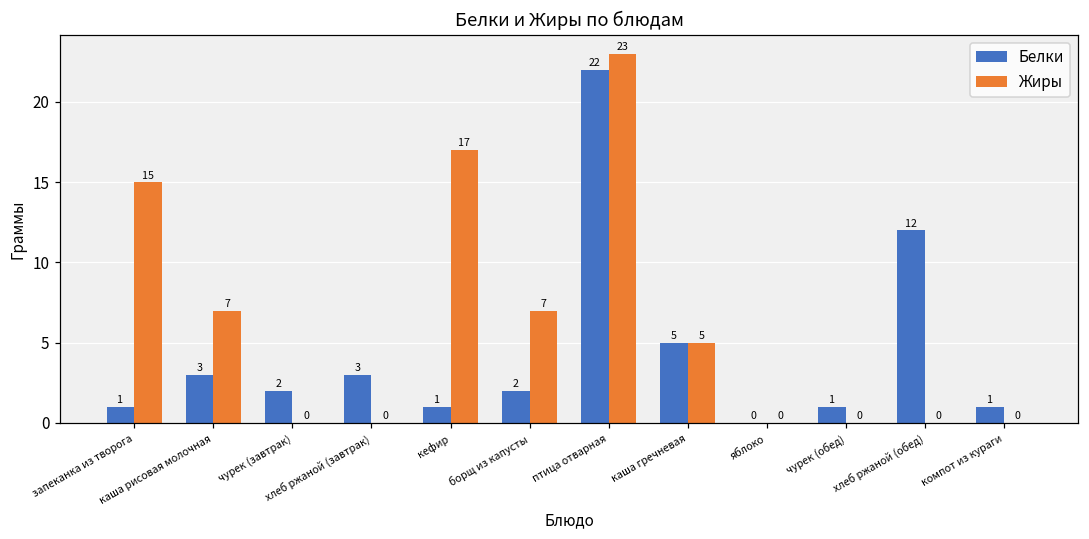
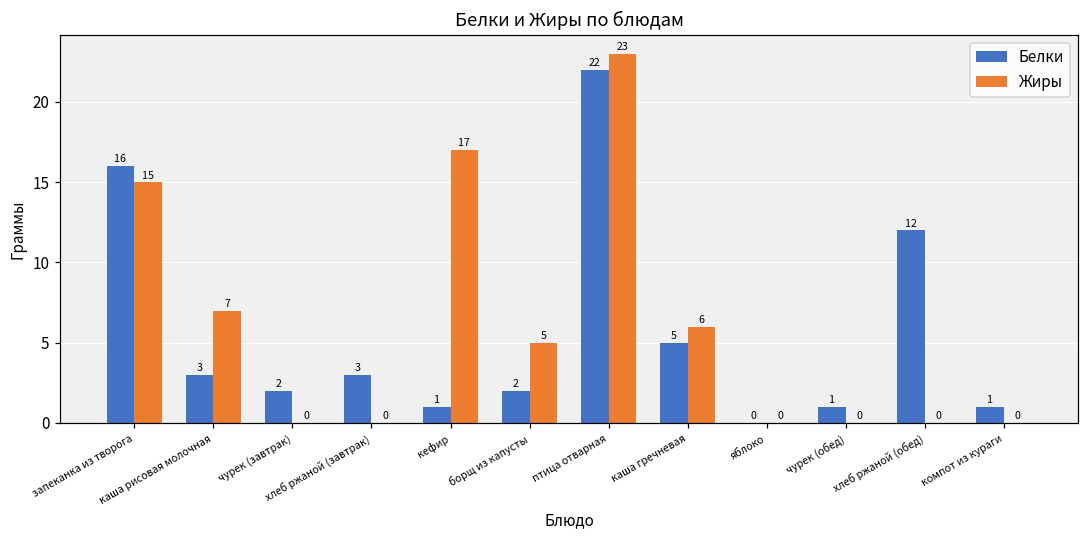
Белки, запеканка из творога: 1 -> 16
Жиры, борщ из капусты: 7 -> 5
Жиры, каша гречневая: 5 -> 6
